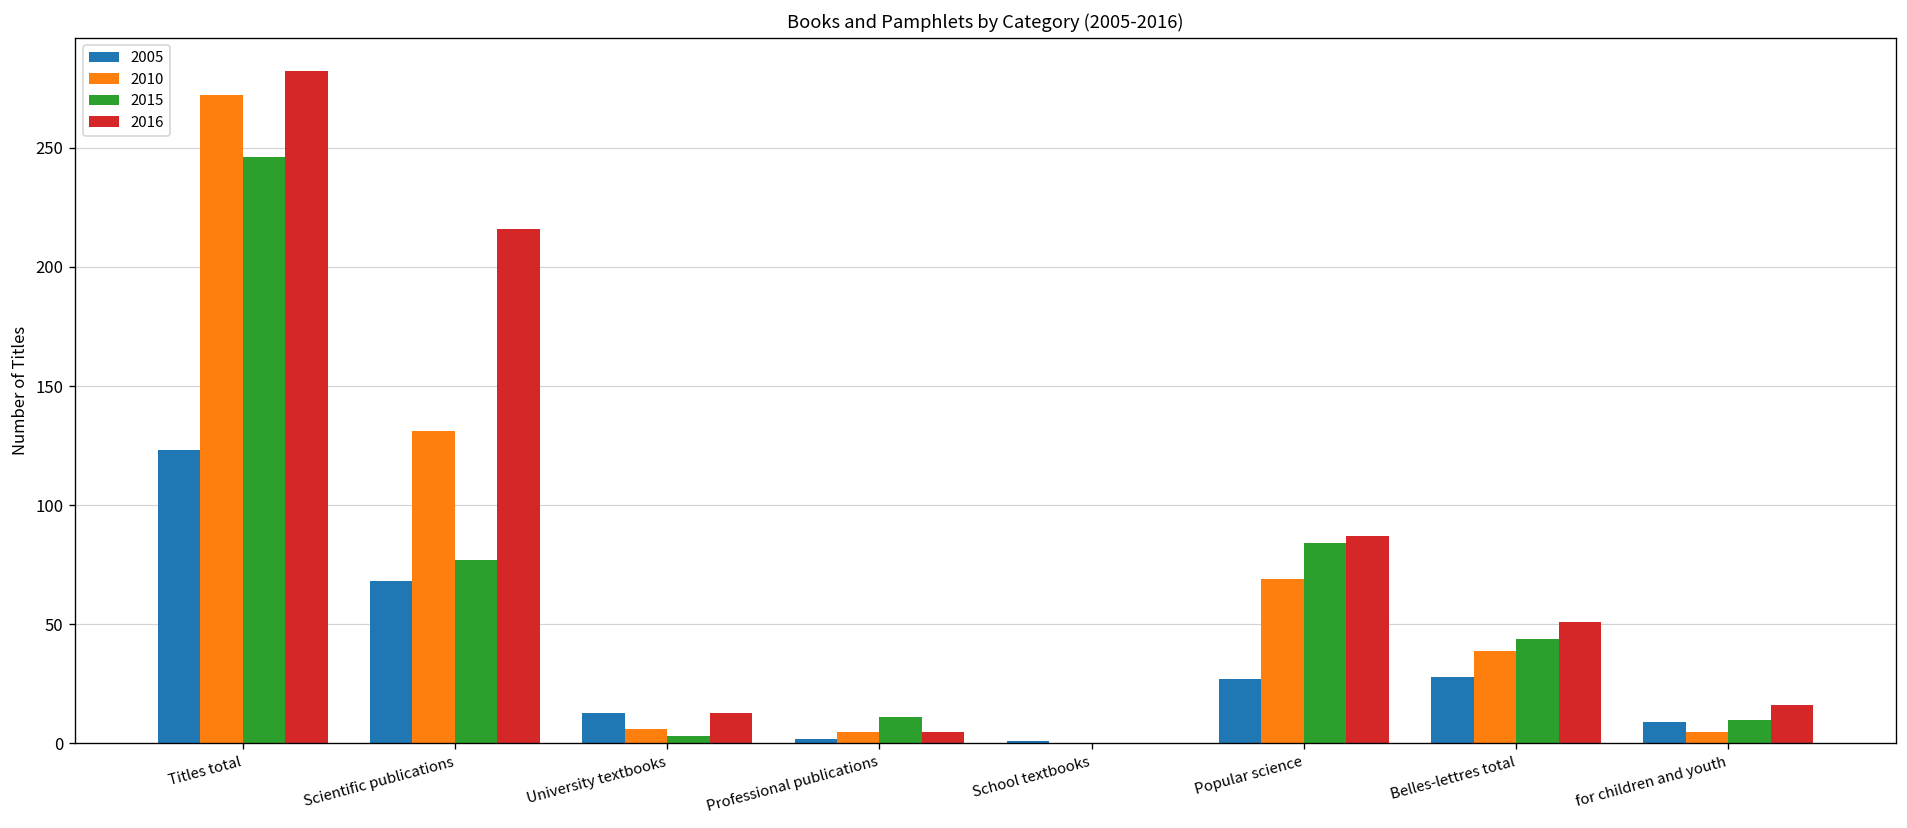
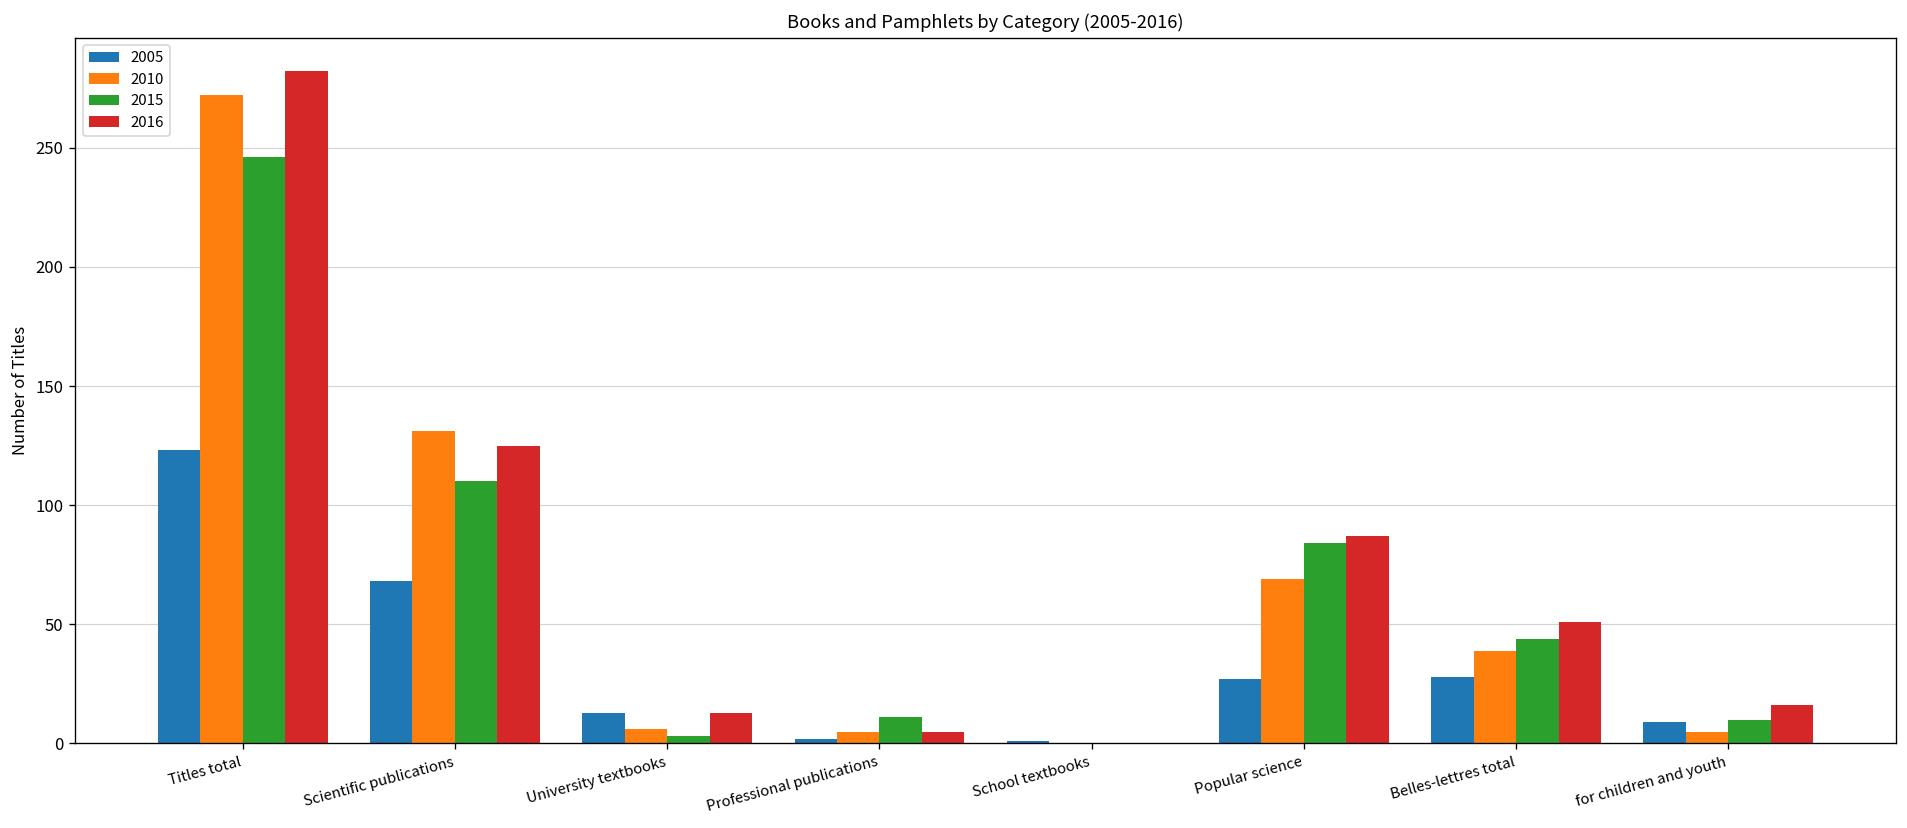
2015, Scientific publications: 77 -> 110
2016, Scientific publications: 216 -> 125
